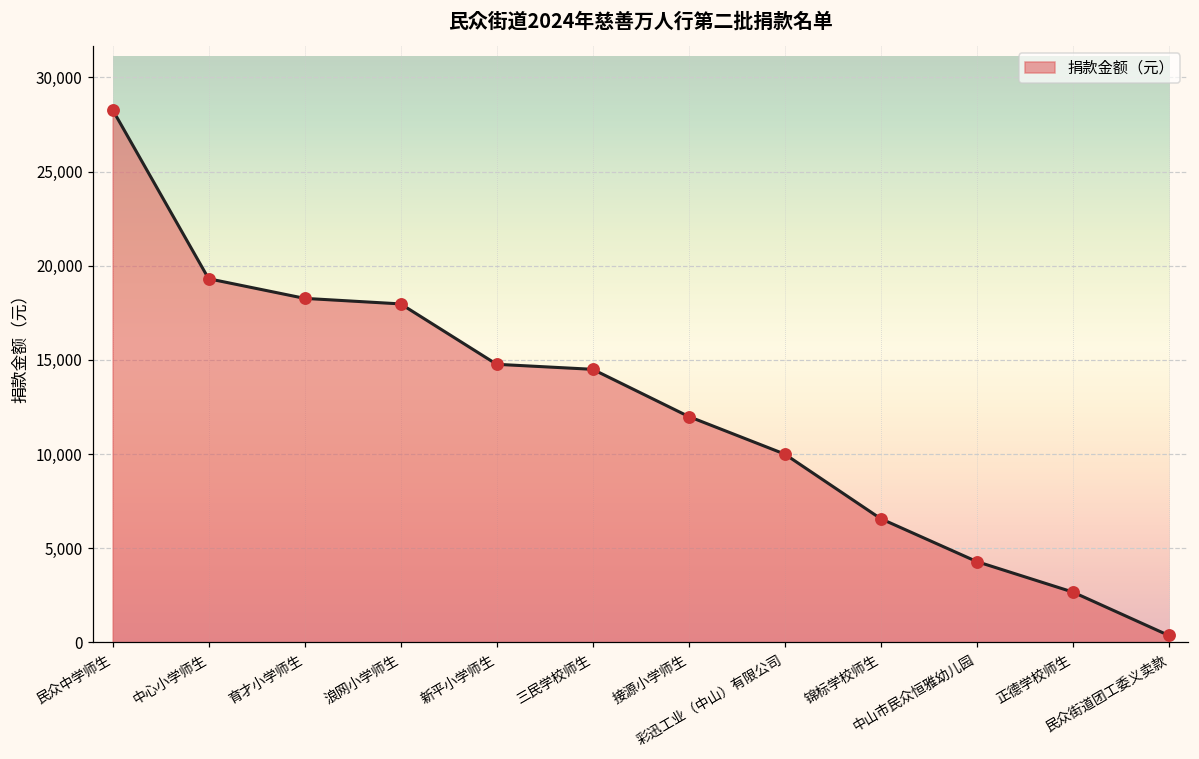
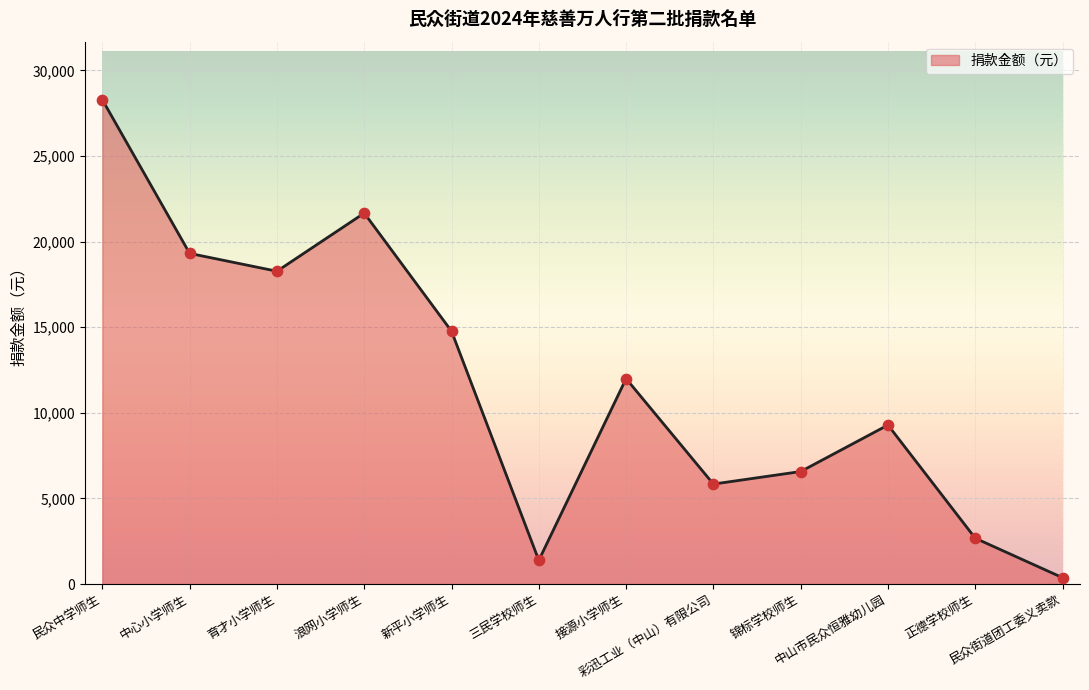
浪网小学师生: 18,000 -> 21,700
三民学校师生: 14,500 -> 1,400
彩迅工业（中山）有限公司: 10,000 -> 5,800
中山市民众恒雅幼儿园: 4,300 -> 9,300
